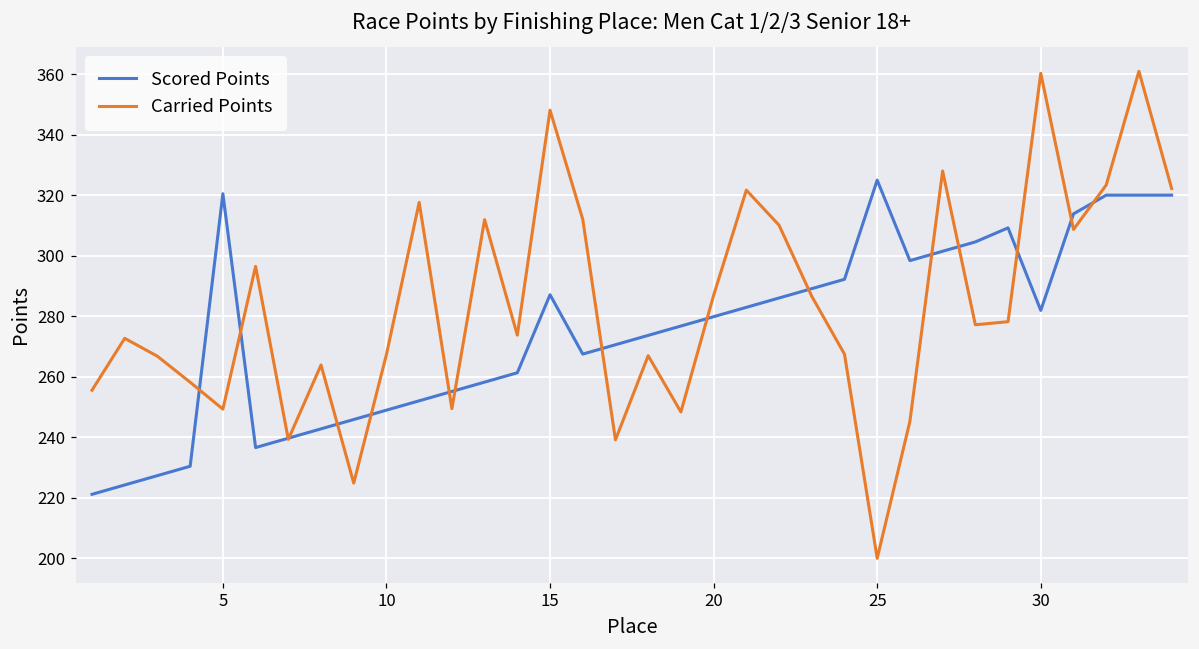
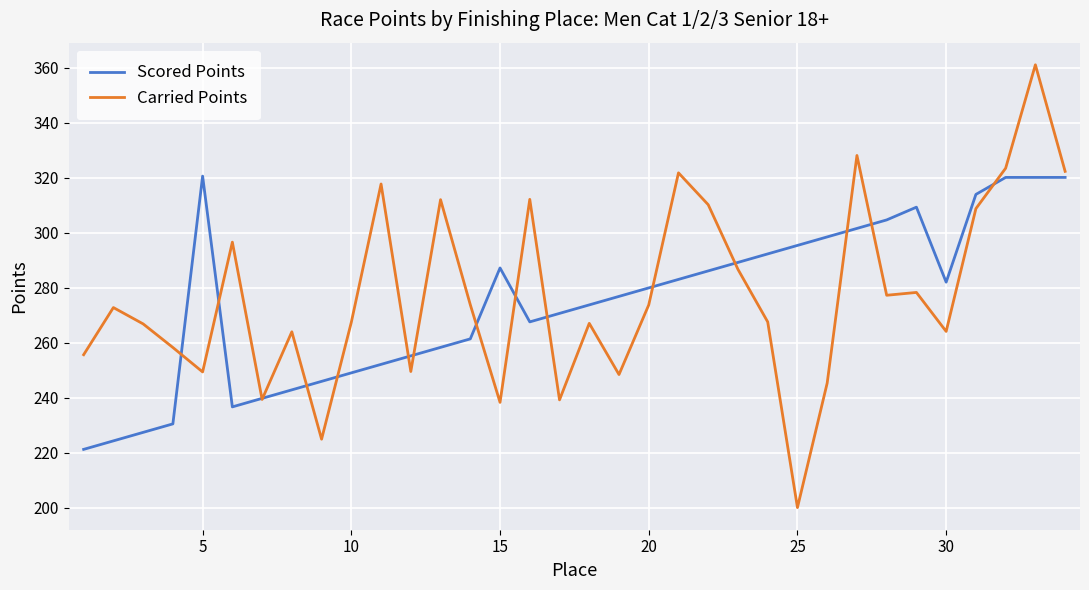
Carried Points, 15: 348 -> 238
Carried Points, 20: 287 -> 274
Scored Points, 25: 325 -> 295
Carried Points, 30: 360 -> 264
